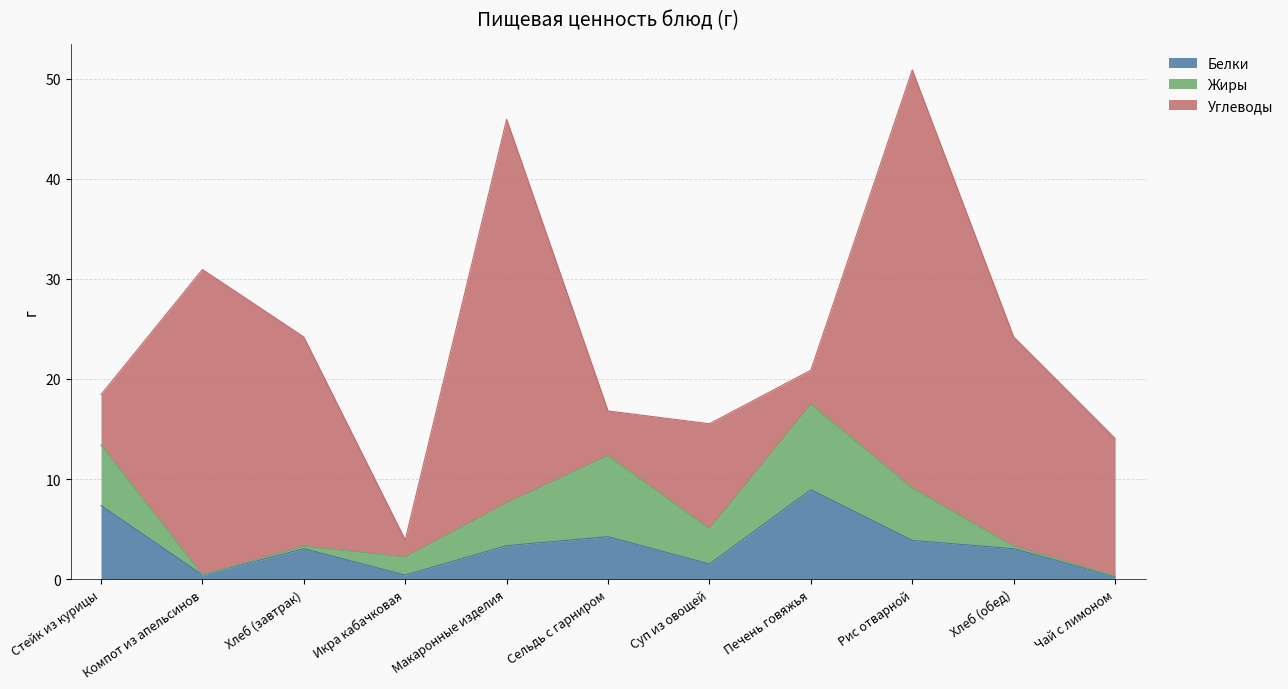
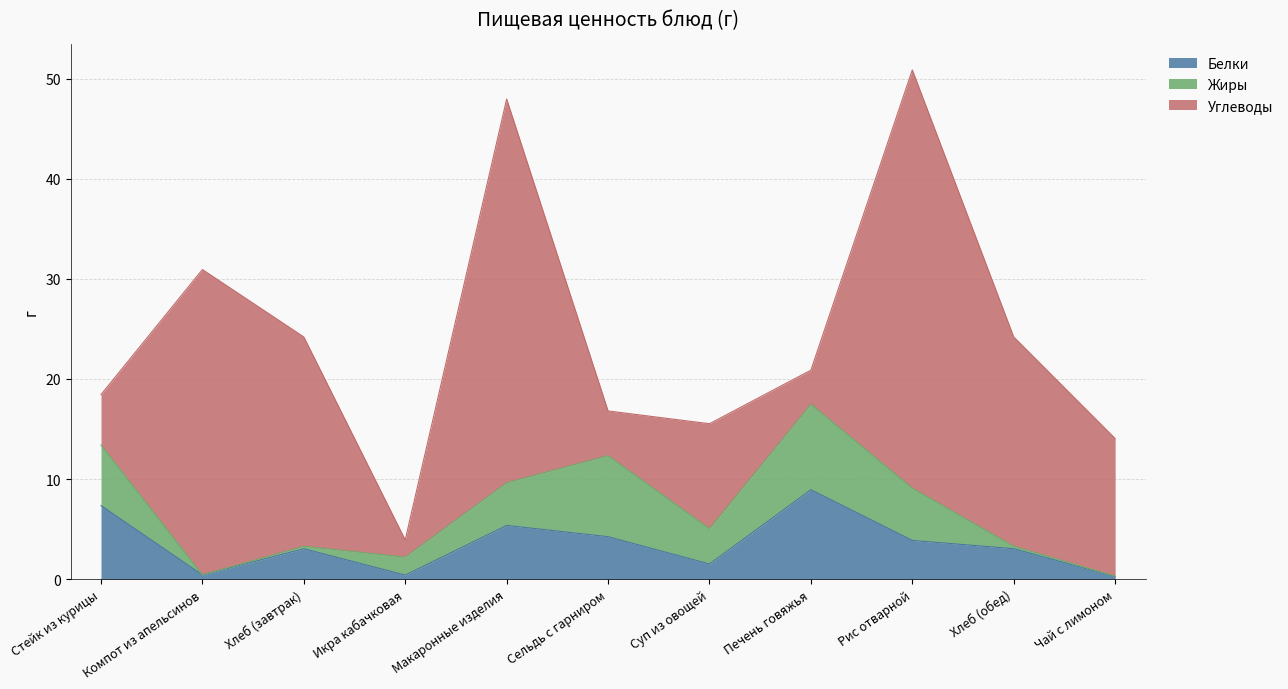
Белки, Макаронные изделия: 3.3 -> 5.4
